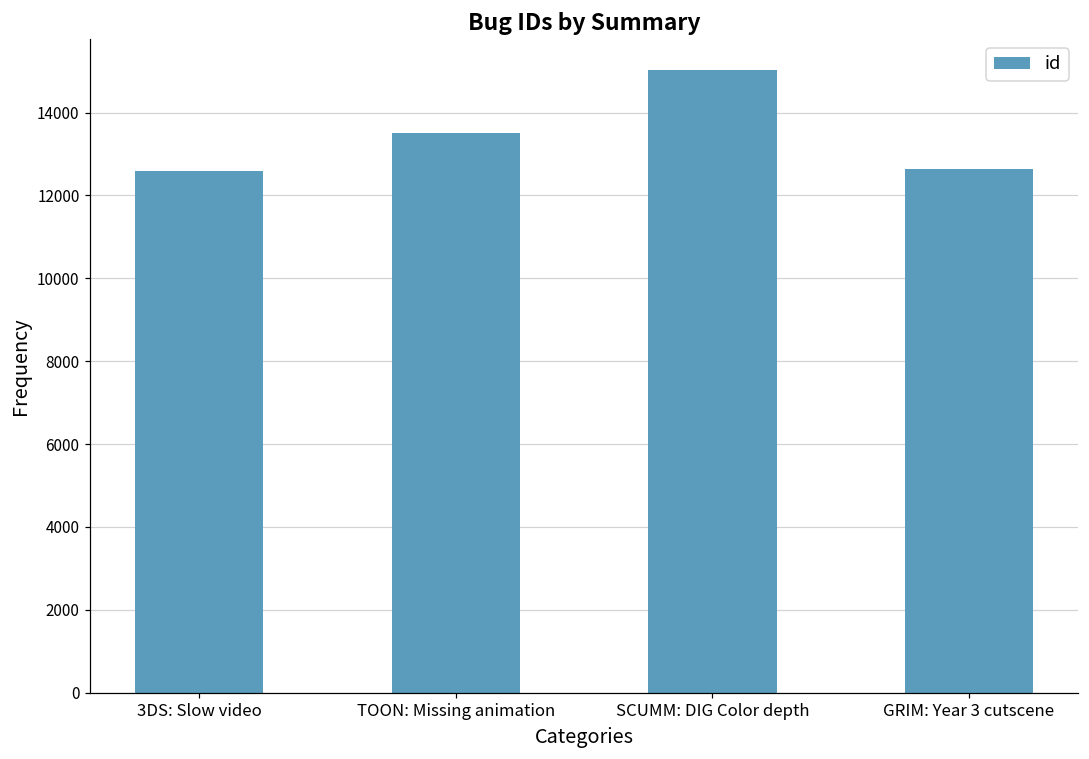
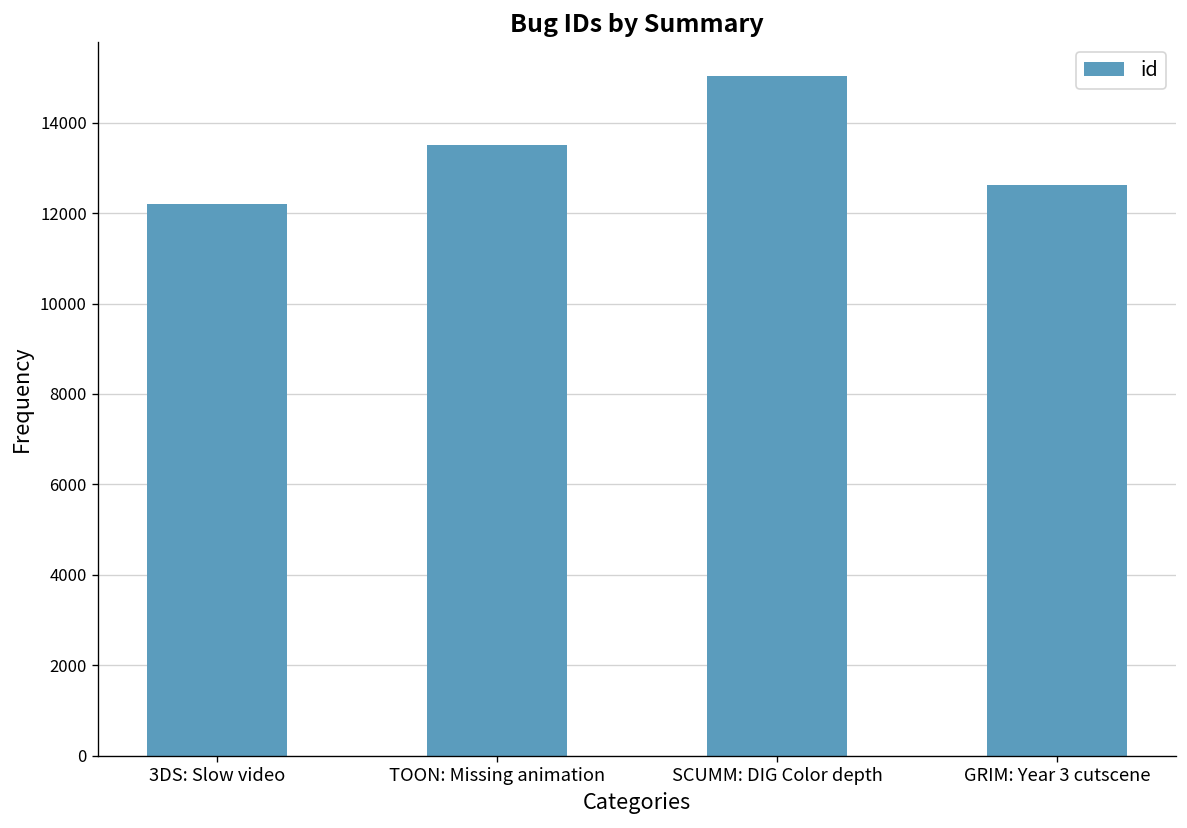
3DS: Slow video: 12600 -> 12200
